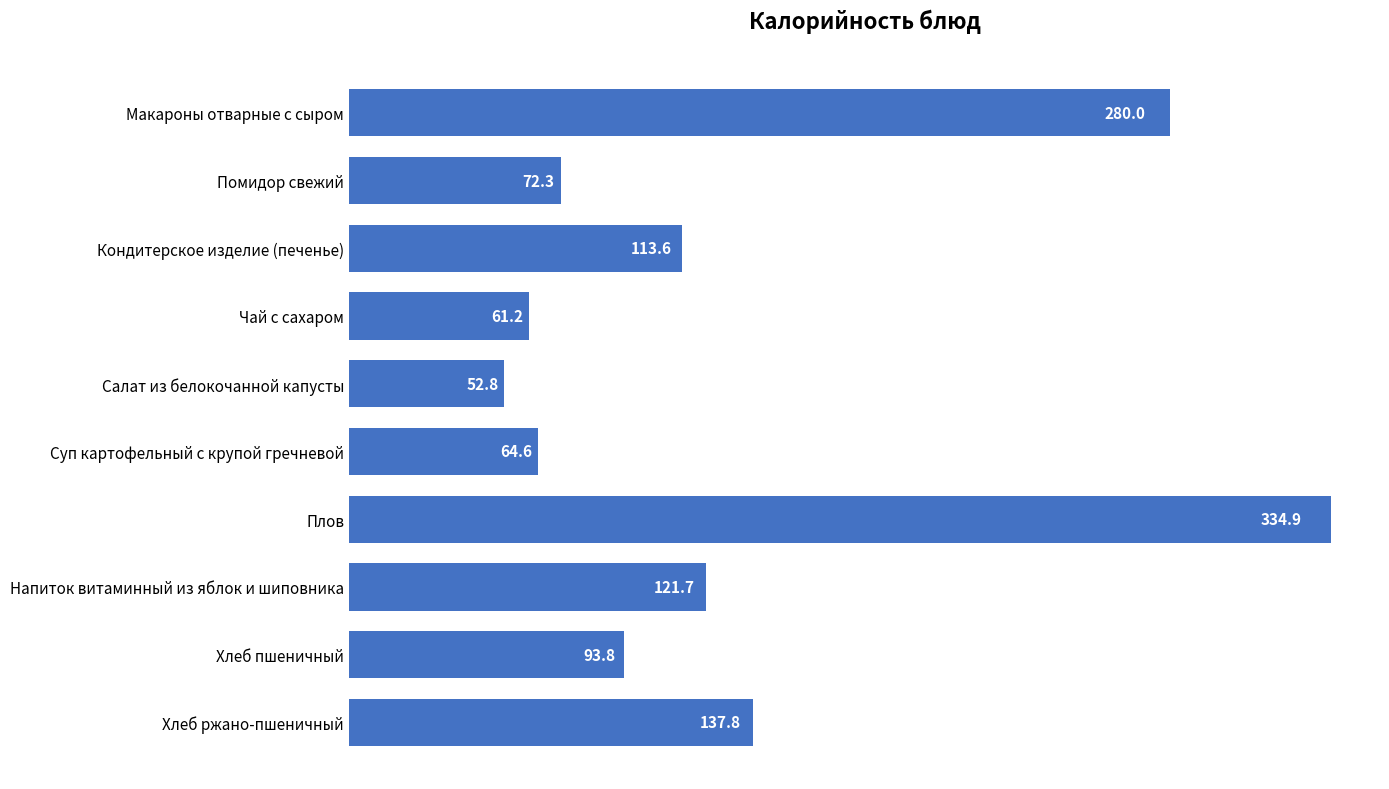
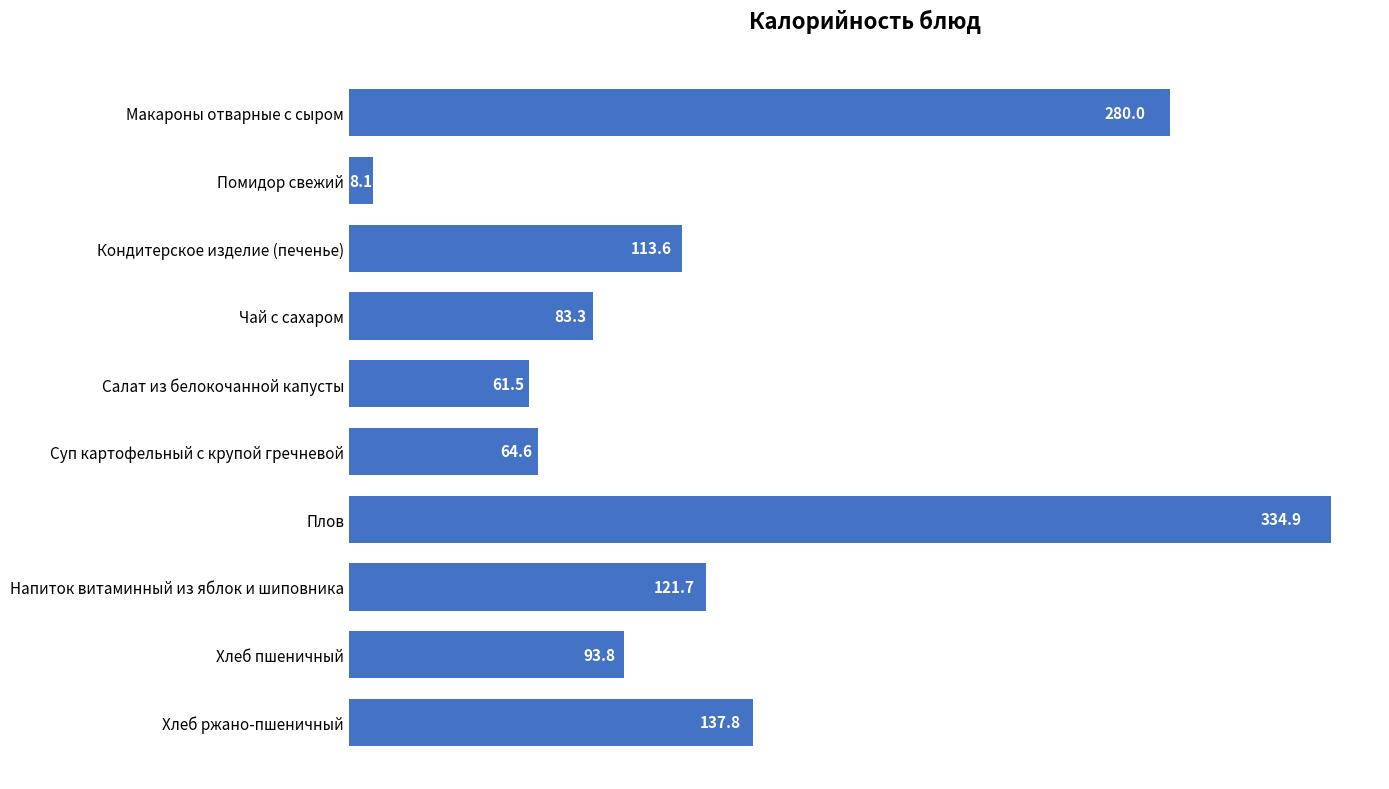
Помидор свежий: 72.3 -> 8.1
Чай с сахаром: 61.2 -> 83.3
Салат из белокочанной капусты: 52.8 -> 61.5
